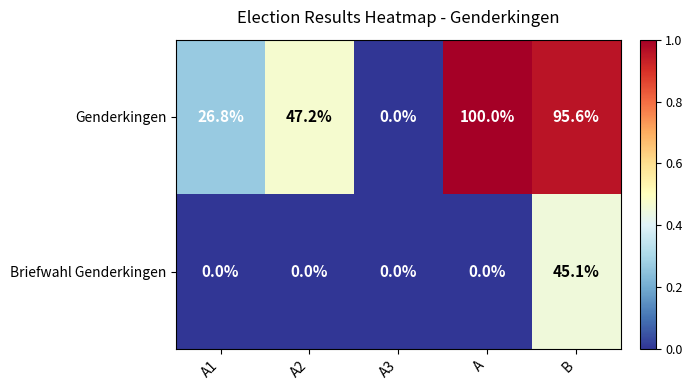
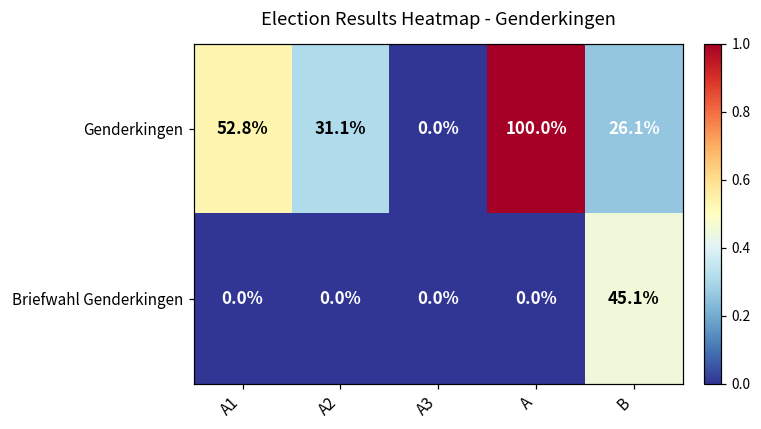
Genderkingen, A1: 26.8% -> 52.8%
Genderkingen, A2: 47.2% -> 31.1%
Genderkingen, B: 95.6% -> 26.1%
